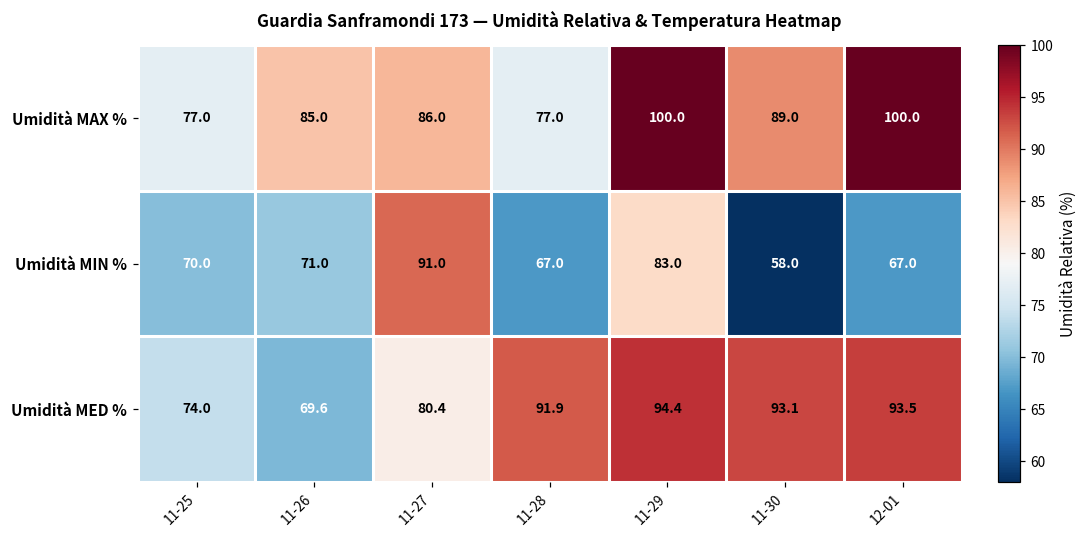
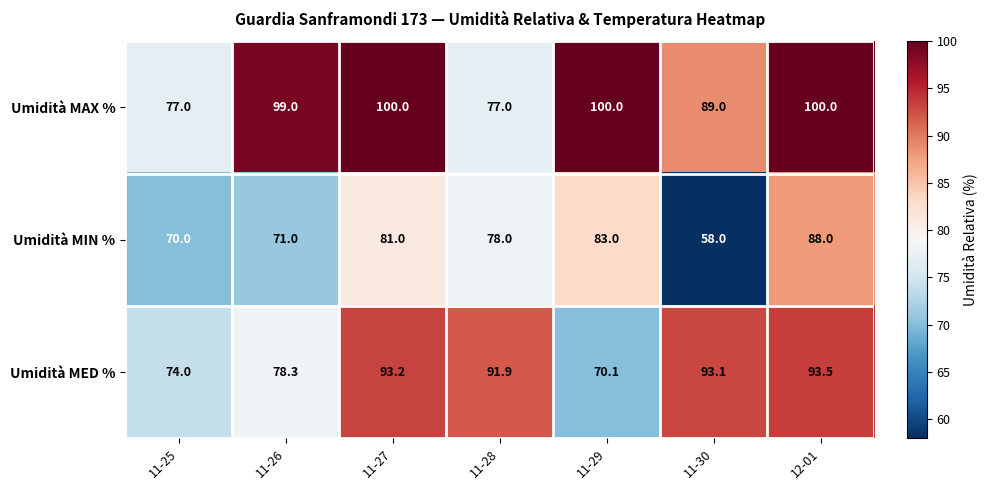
Umidità MAX %, 11-26: 85.0 -> 99.0
Umidità MAX %, 11-27: 86.0 -> 100.0
Umidità MIN %, 11-27: 91.0 -> 81.0
Umidità MIN %, 11-28: 67.0 -> 78.0
Umidità MIN %, 12-01: 67.0 -> 88.0
Umidità MED %, 11-26: 69.6 -> 78.3
Umidità MED %, 11-27: 80.4 -> 93.2
Umidità MED %, 11-29: 94.4 -> 70.1
